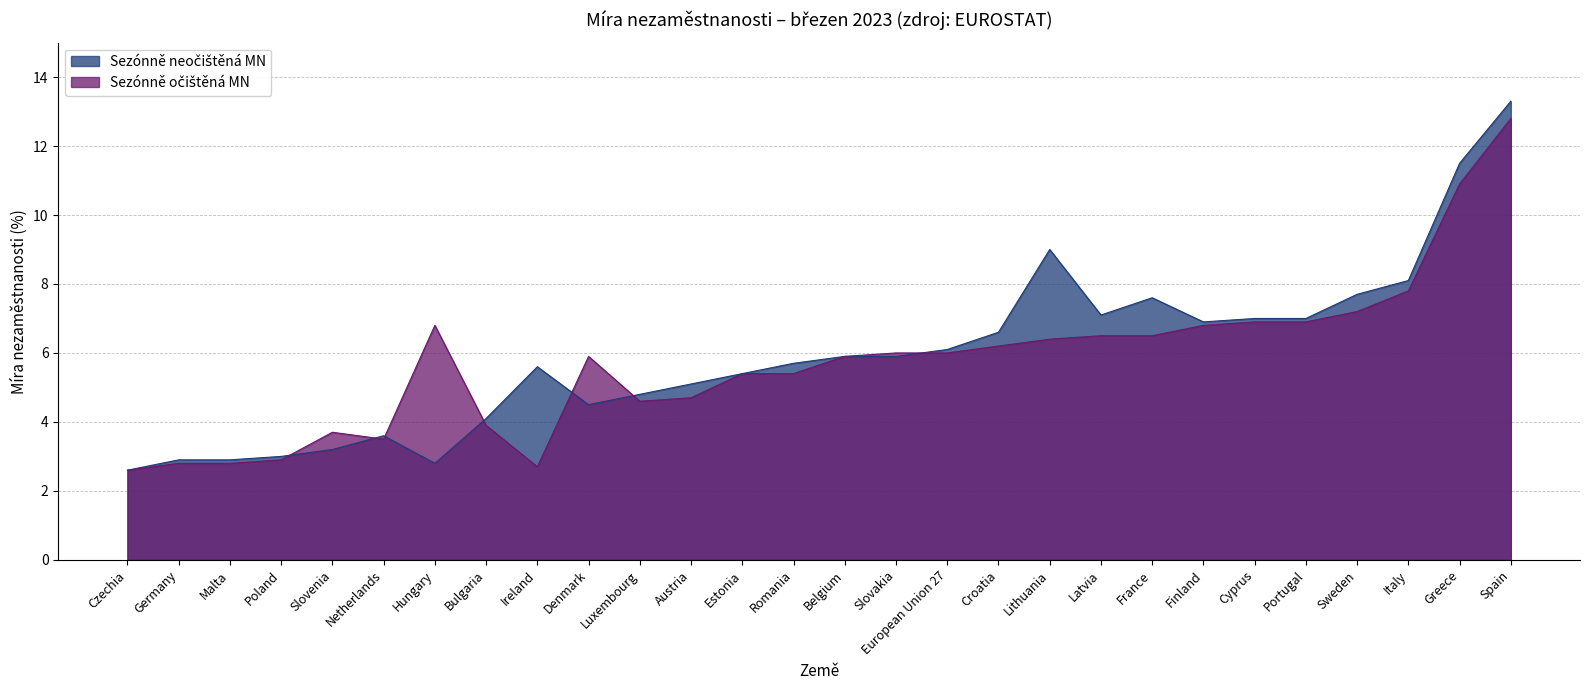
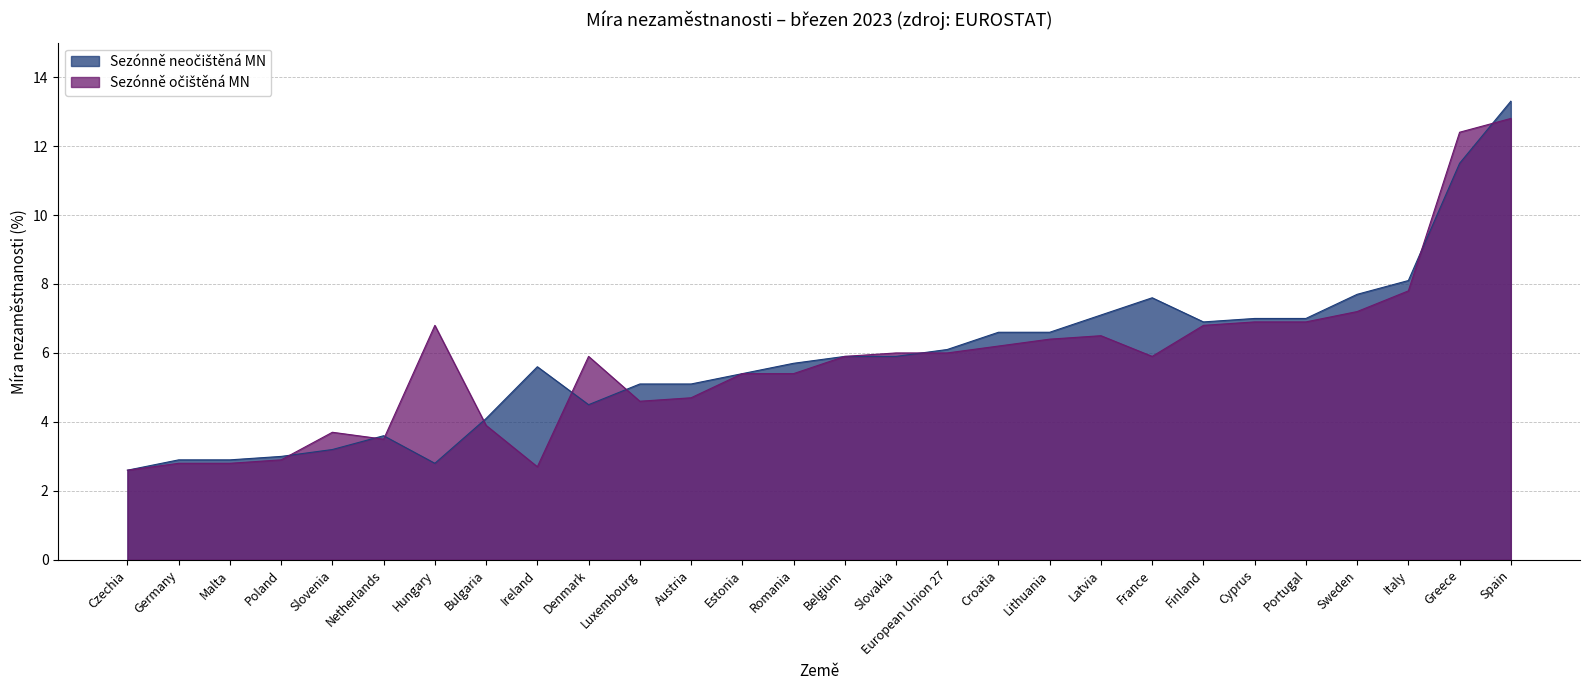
Sezónně neočištěná MN, Luxembourg: 4.8 -> 5.1
Sezónně neočištěná MN, Lithuania: 9.0 -> 6.6
Sezónně očištěná MN, France: 6.5 -> 5.9
Sezónně očištěná MN, Greece: 10.9 -> 12.4
